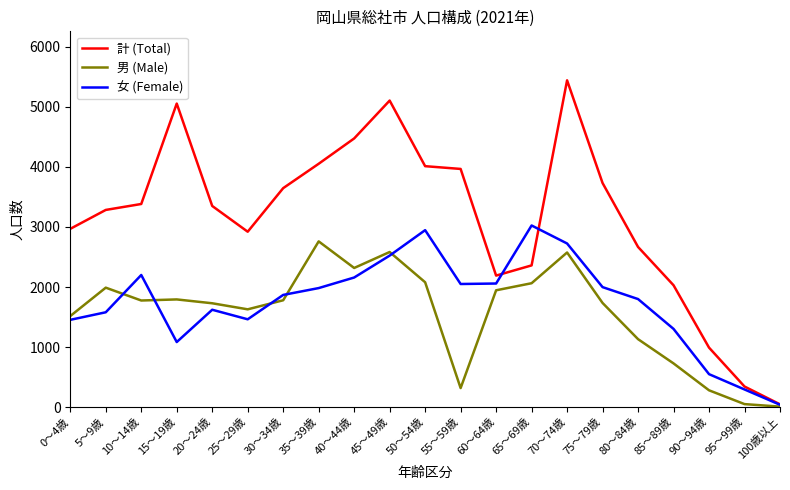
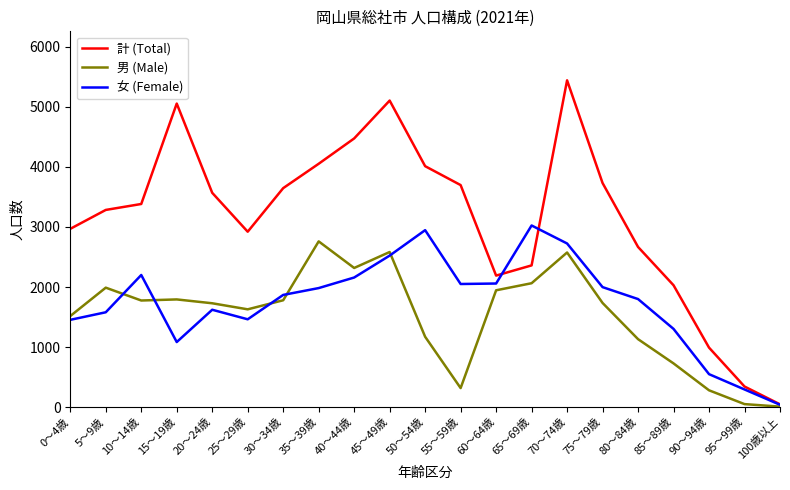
計 (Total), 20～24歳: 3400 -> 3600
男 (Male), 50～54歳: 2100 -> 1200
計 (Total), 55～59歳: 4000 -> 3700
